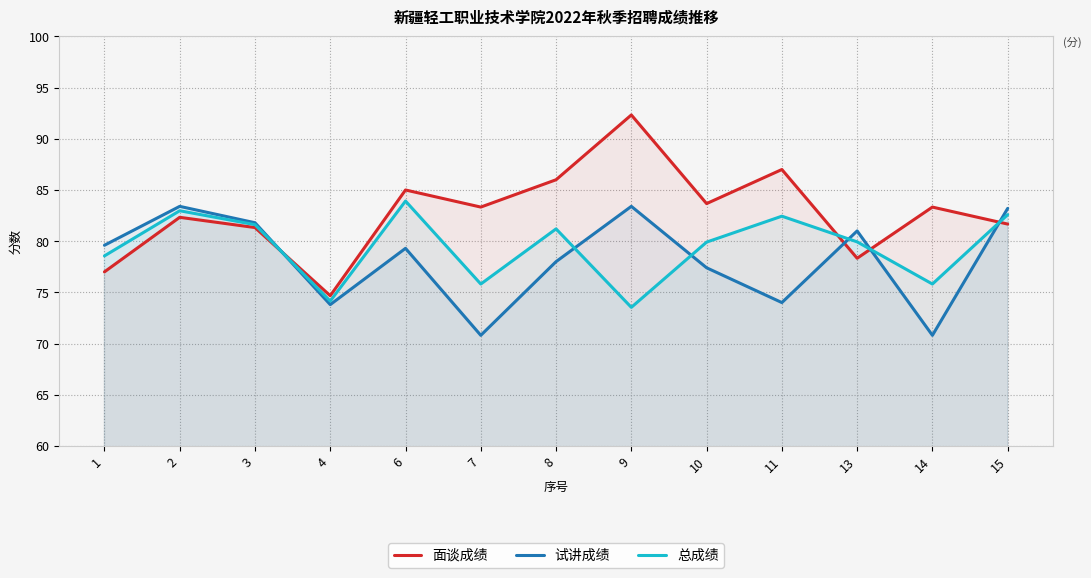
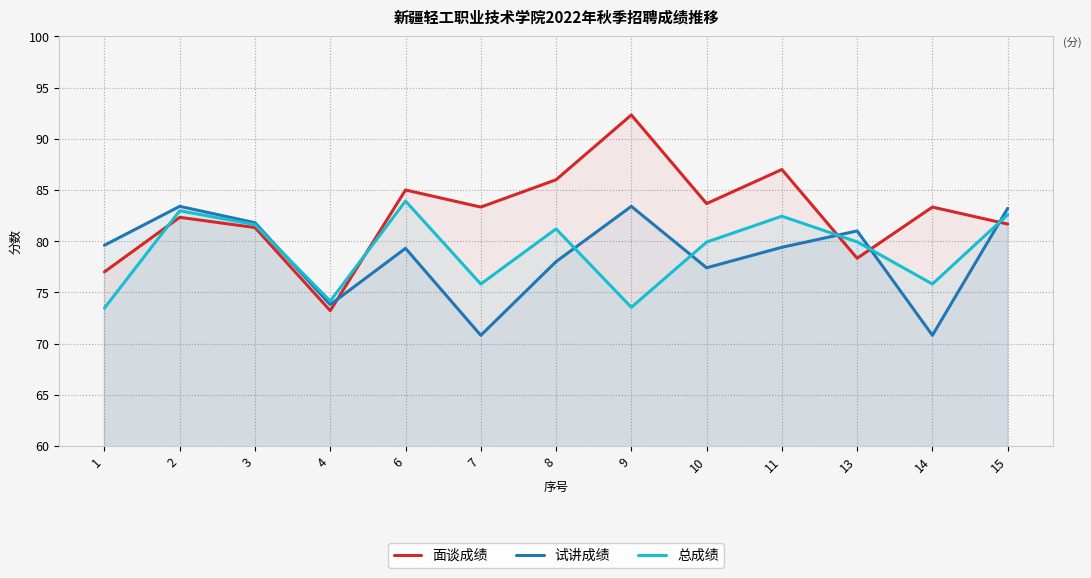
总成绩, 1: 78.6 -> 73.5
面谈成绩, 4: 74.7 -> 73.2
试讲成绩, 11: 74.0 -> 79.4
